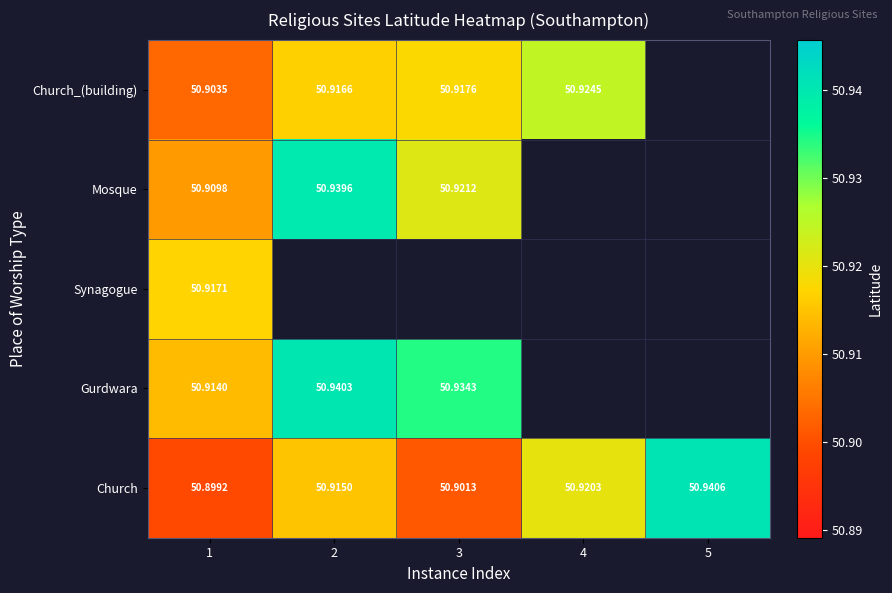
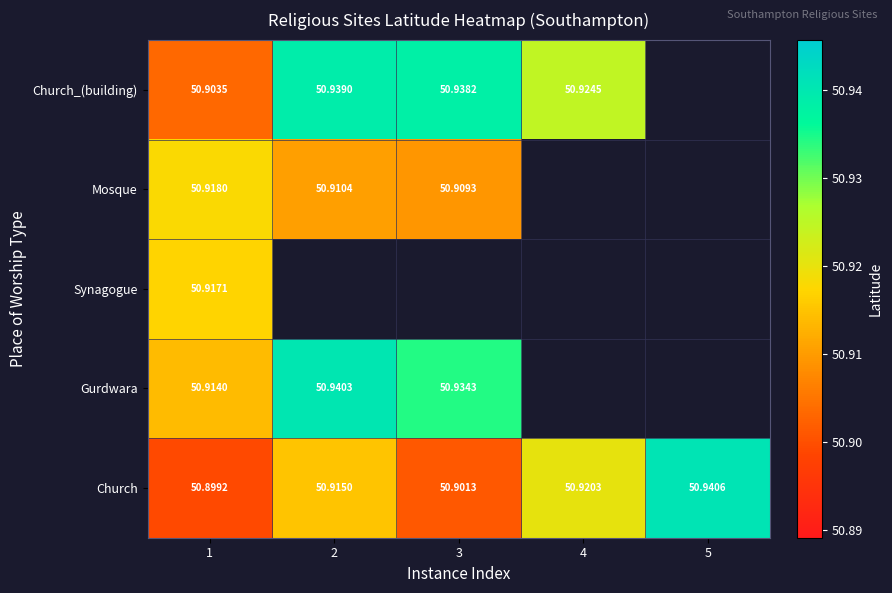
Church_(building), 2: 50.9166 -> 50.9390
Church_(building), 3: 50.9176 -> 50.9382
Mosque, 1: 50.9098 -> 50.9180
Mosque, 2: 50.9396 -> 50.9104
Mosque, 3: 50.9212 -> 50.9093
